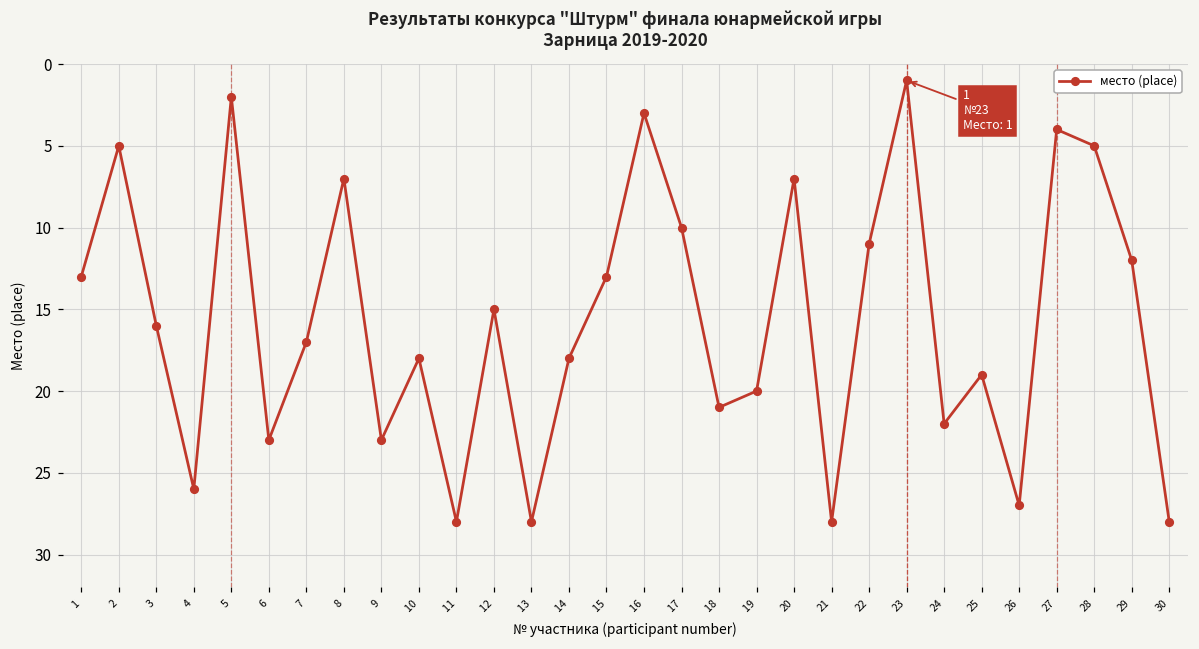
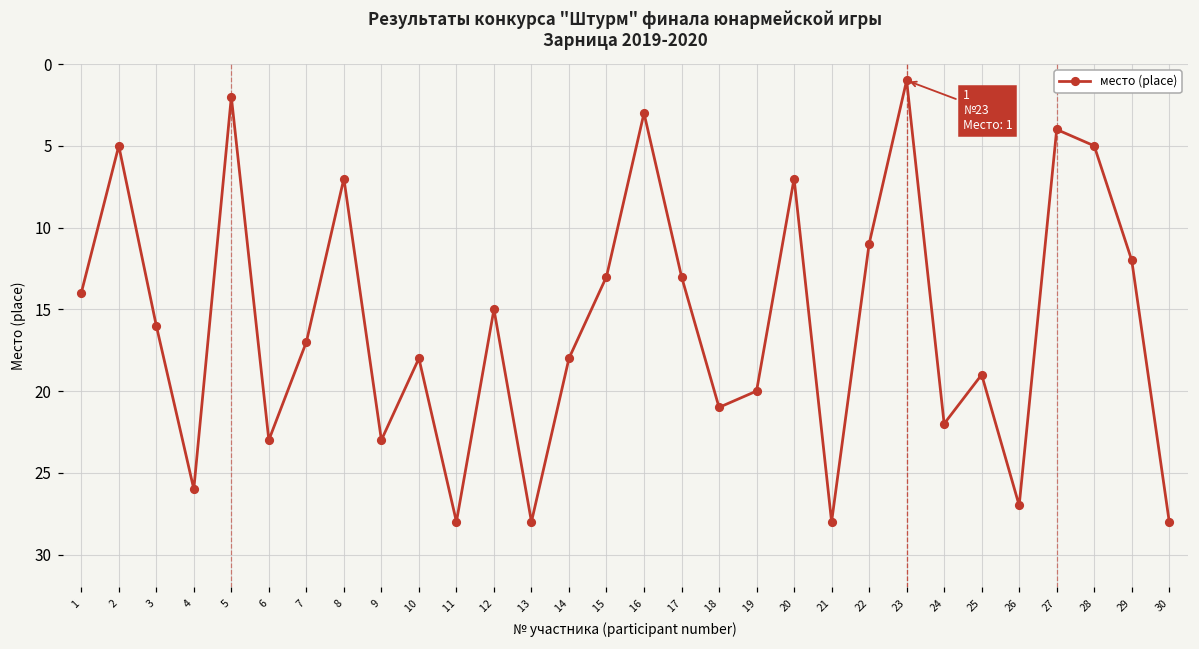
1: 13 -> 14
17: 10 -> 13
